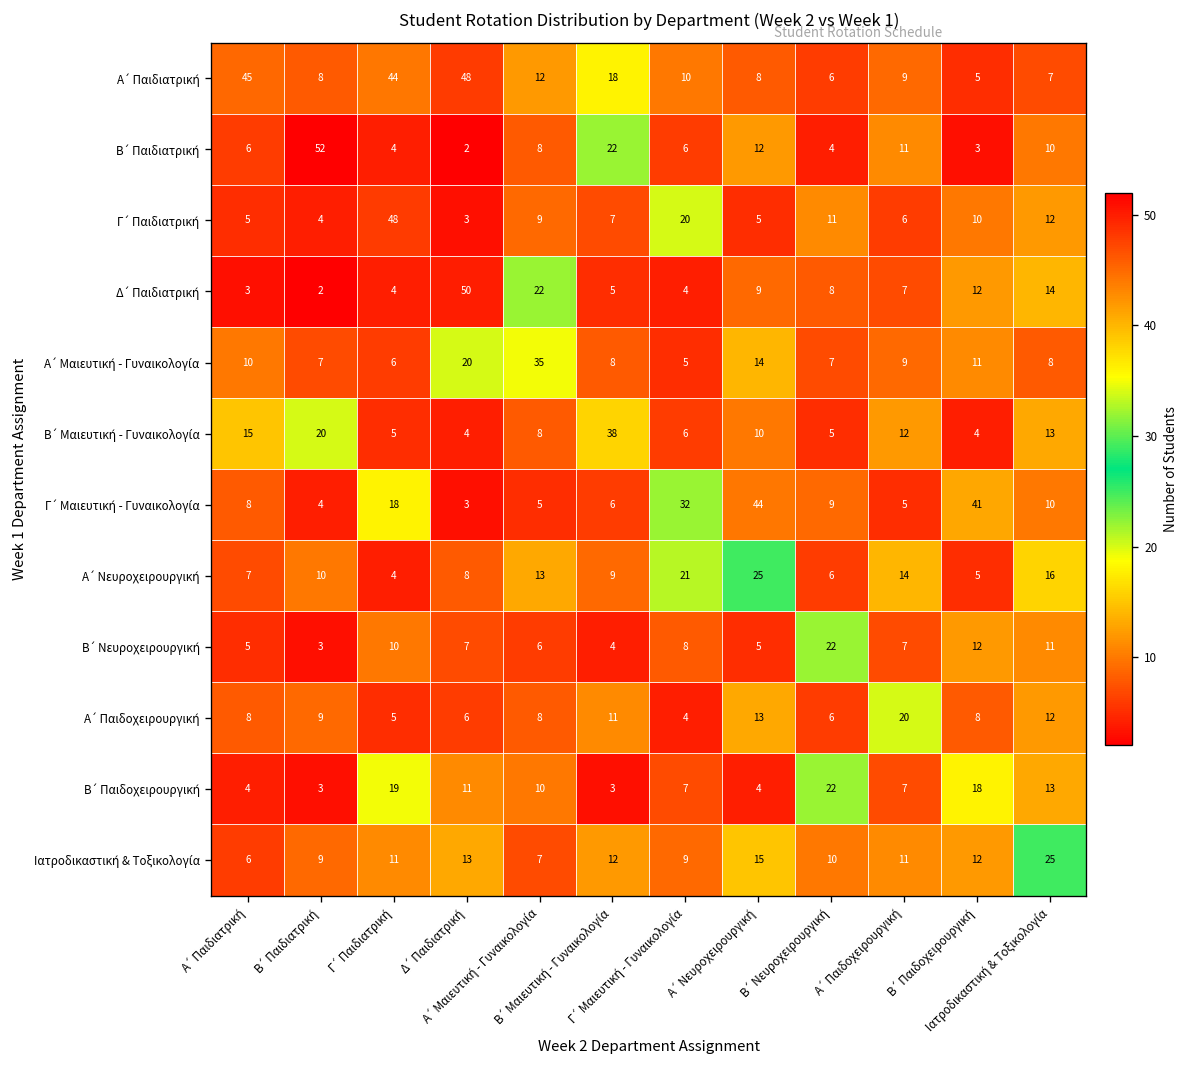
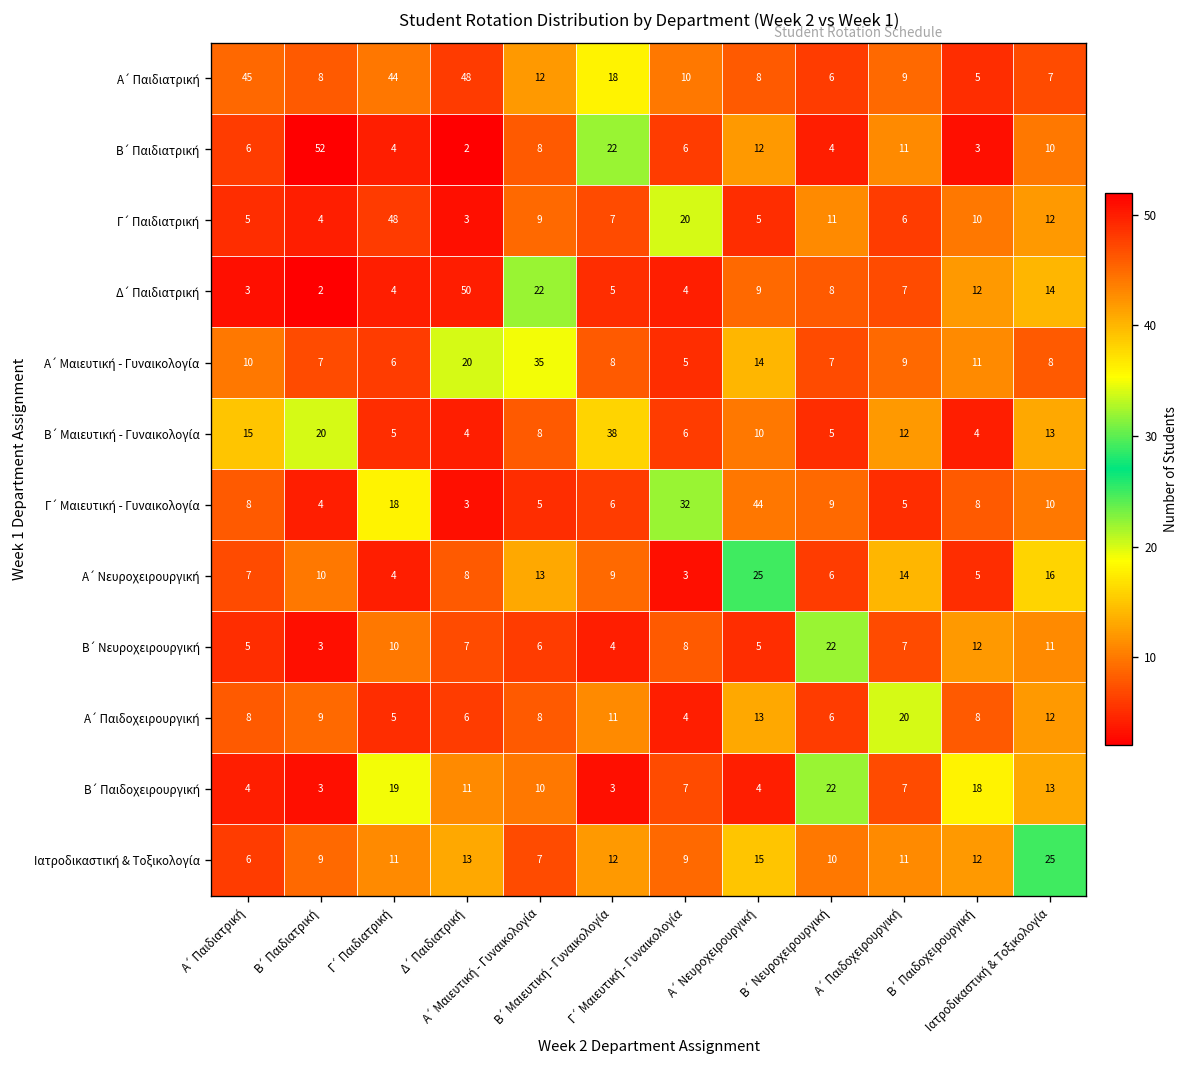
Γ΄ Μαιευτική - Γυναικολογία, Β΄ Παιδοχειρουργική: 41 -> 8
Α΄ Νευροχειρουργική, Γ΄ Μαιευτική - Γυναικολογία: 21 -> 3
